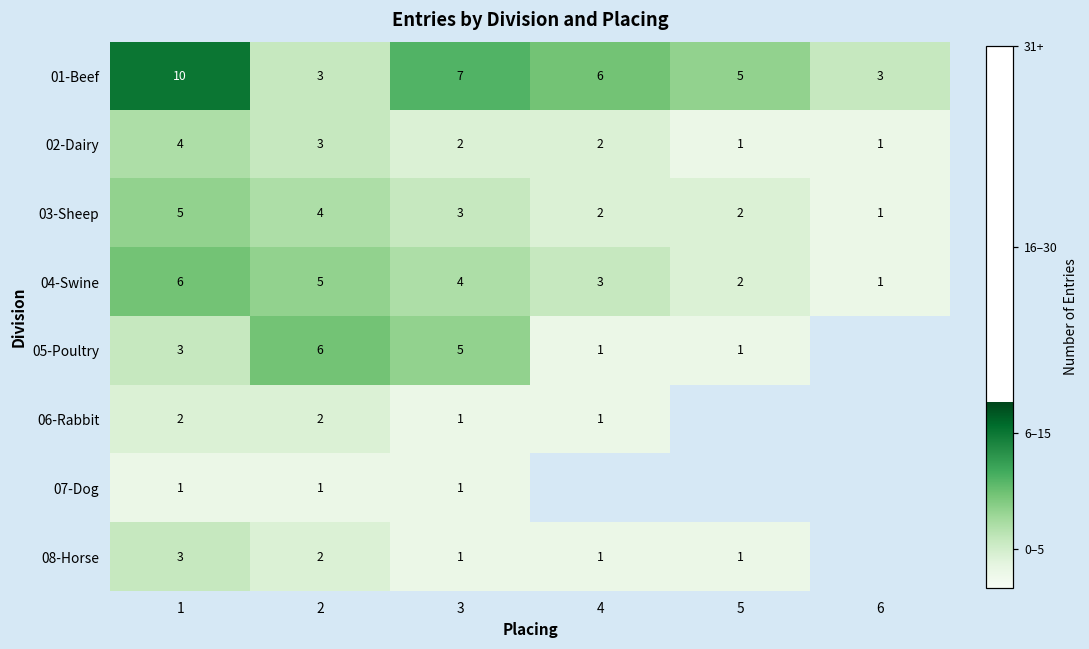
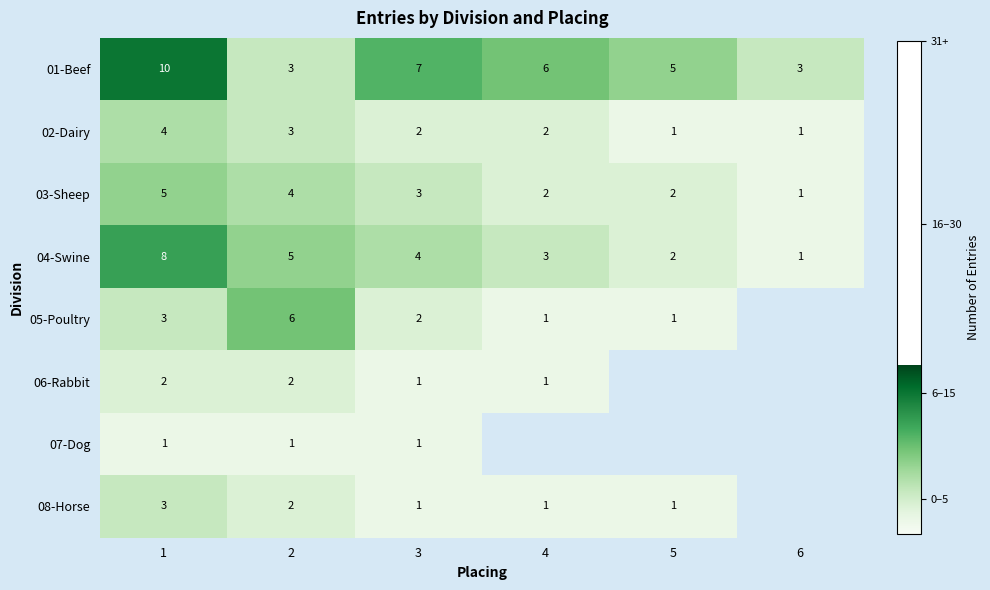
04-Swine, 1: 6 -> 8
05-Poultry, 3: 5 -> 2
